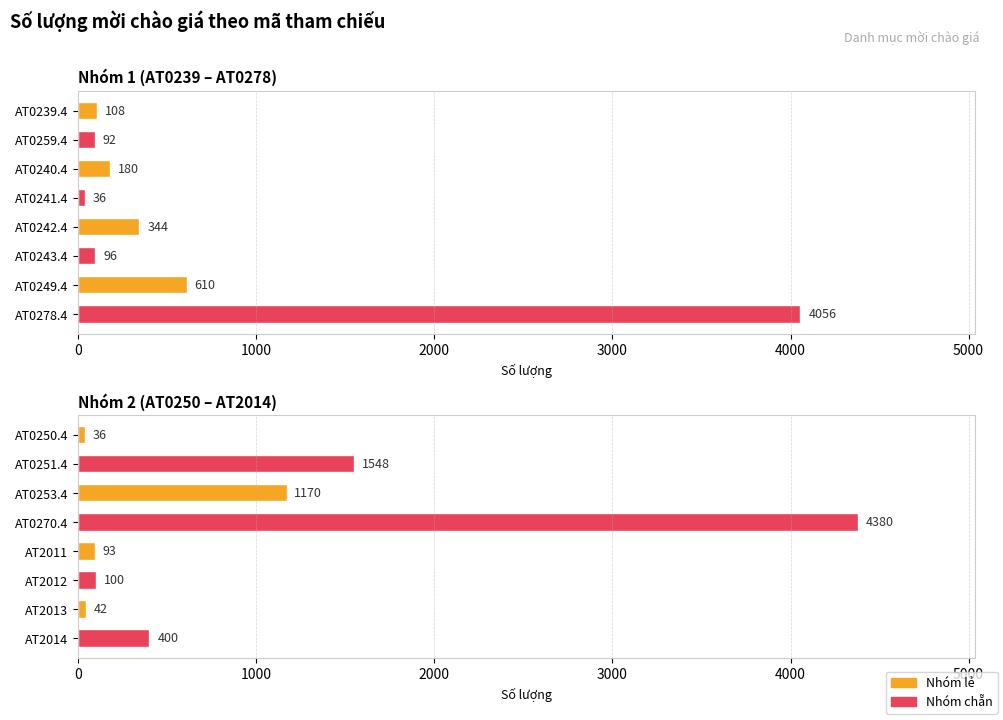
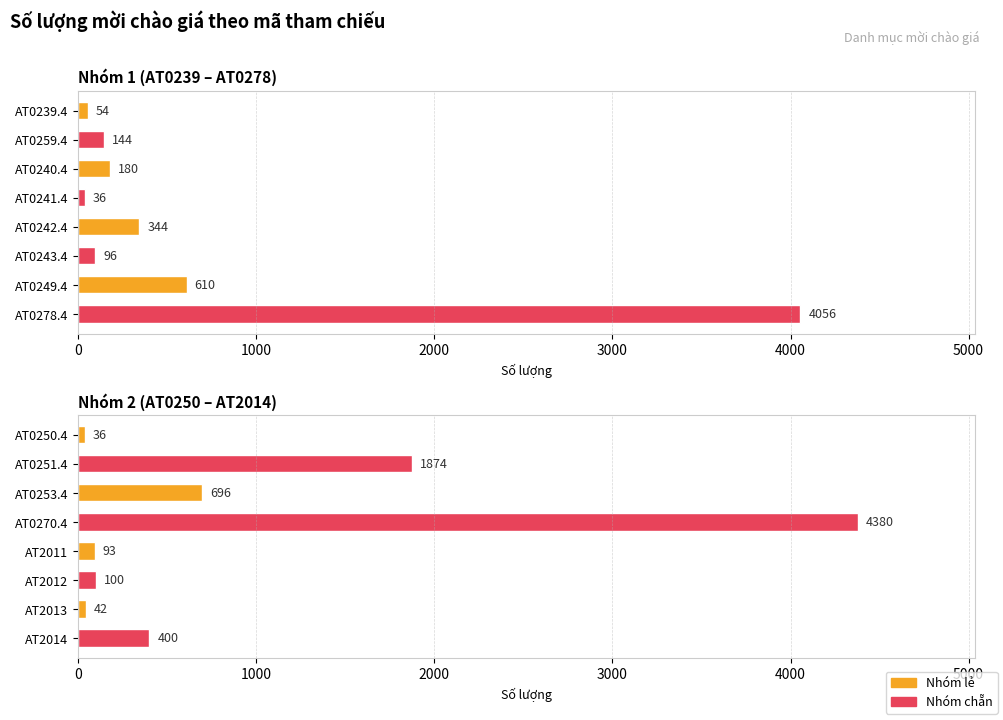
Nhóm 1 (AT0239 – AT0278), AT0239.4: 108 -> 54
Nhóm 1 (AT0239 – AT0278), AT0259.4: 92 -> 144
Nhóm 2 (AT0250 – AT2014), AT0251.4: 1548 -> 1874
Nhóm 2 (AT0250 – AT2014), AT0253.4: 1170 -> 696
